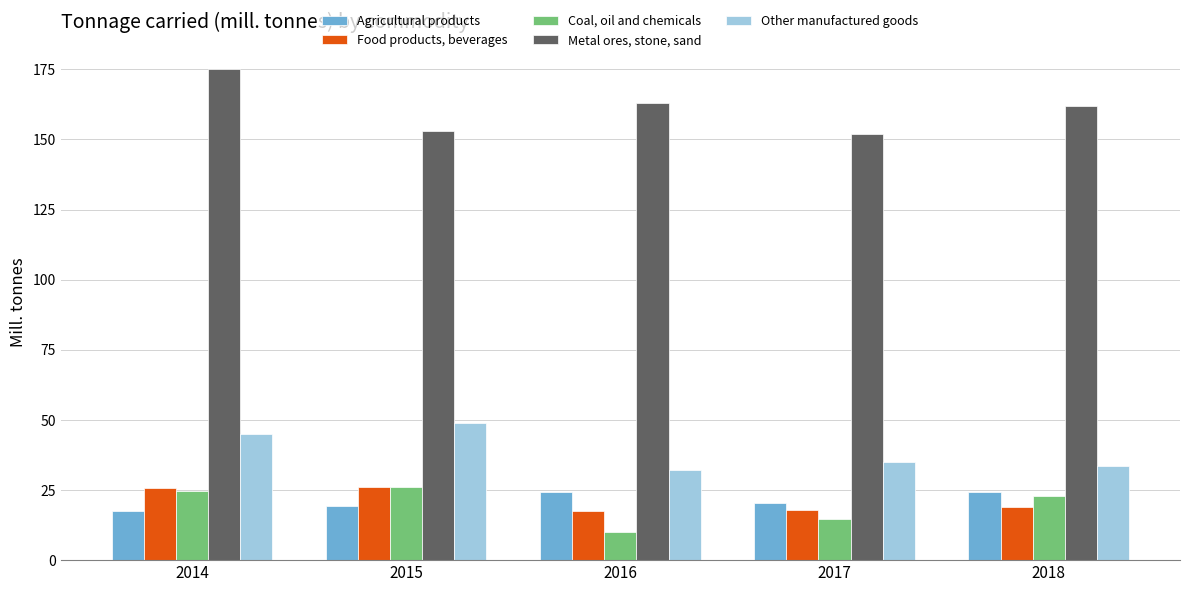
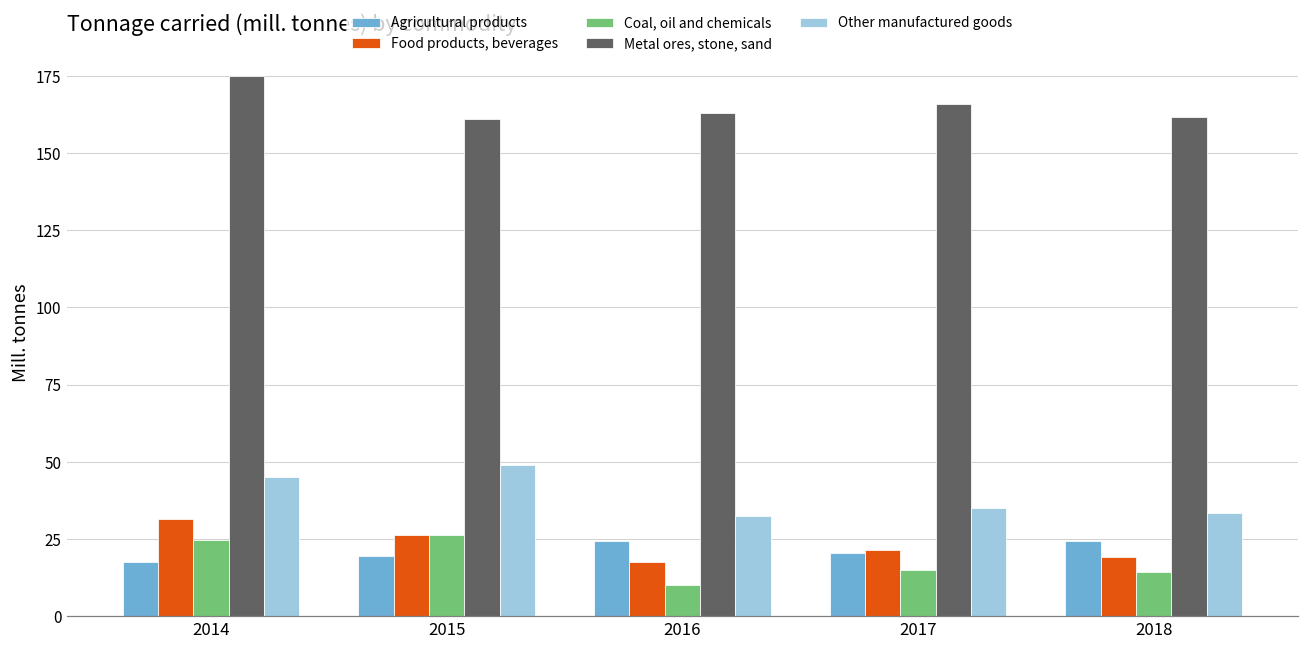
Food products, beverages, 2014: 26 -> 31
Metal ores, stone, sand, 2015: 153 -> 161
Food products, beverages, 2017: 18 -> 21
Metal ores, stone, sand, 2017: 152 -> 166
Coal, oil and chemicals, 2018: 23 -> 14
